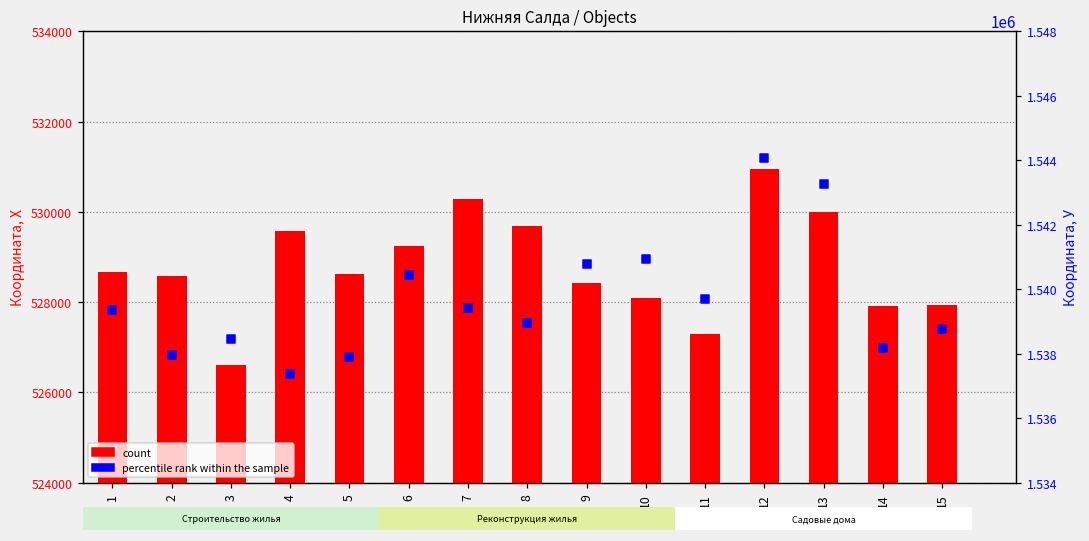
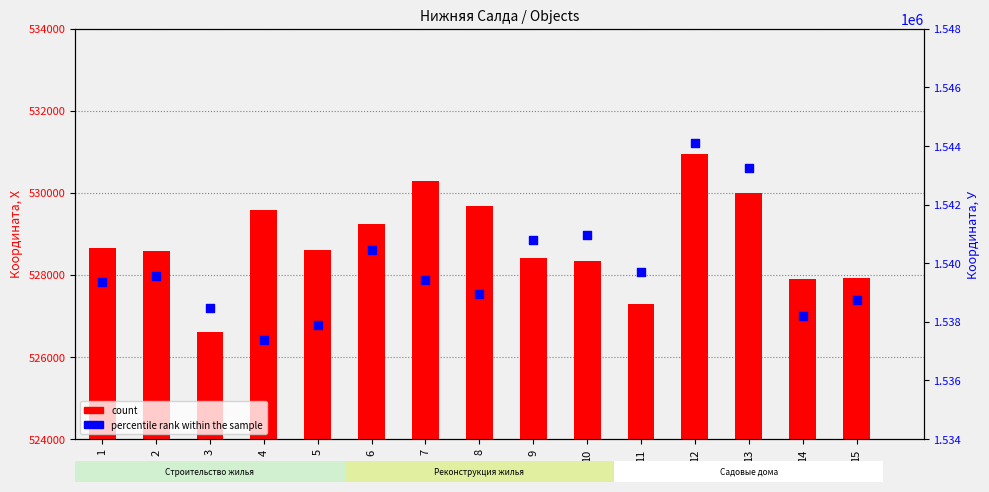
count, 10: 528100 -> 528300
percentile rank within the sample, 2: 1538000 -> 1539600
